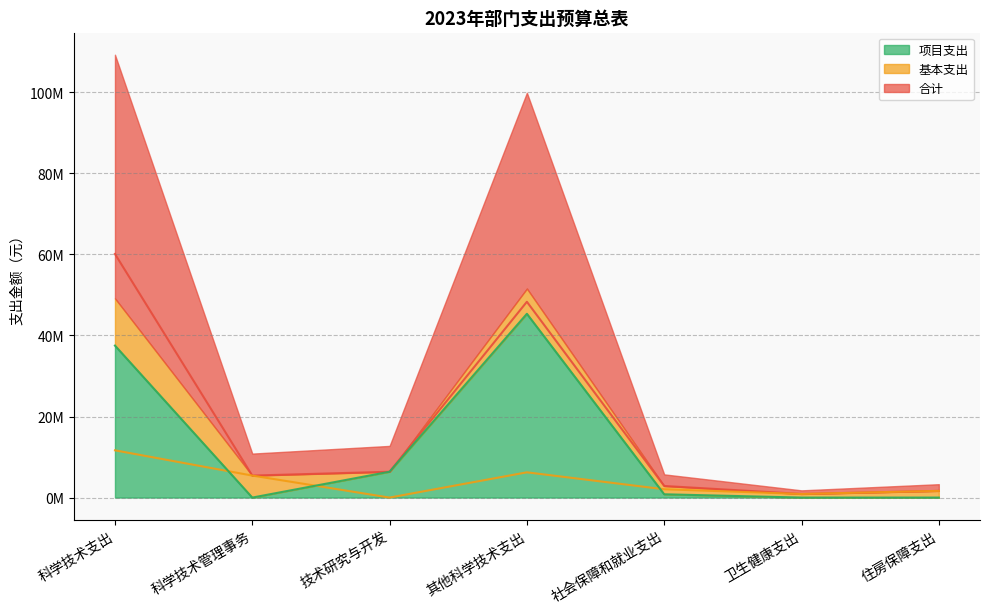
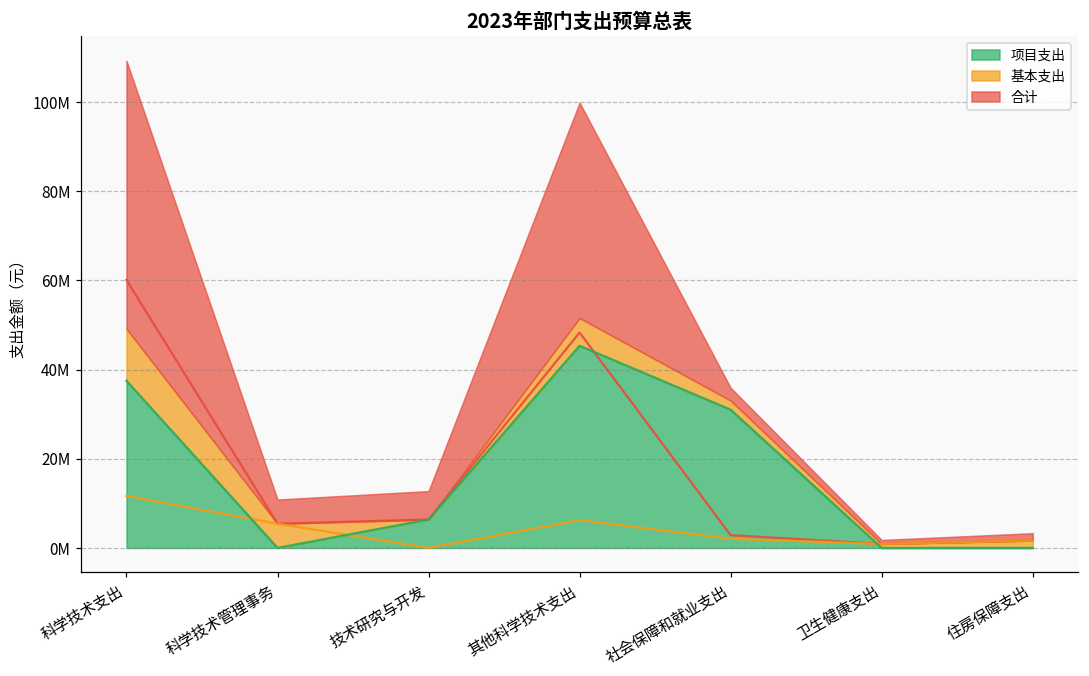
项目支出, 社会保障和就业支出: 1000000 -> 31000000
